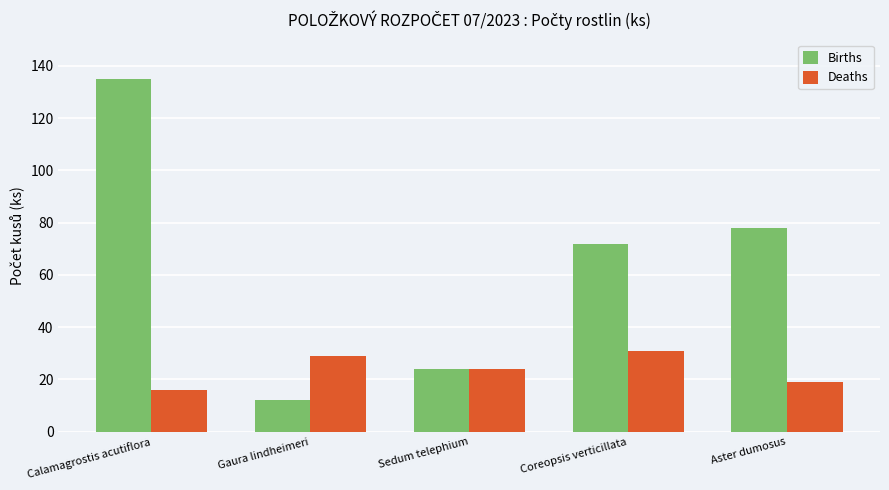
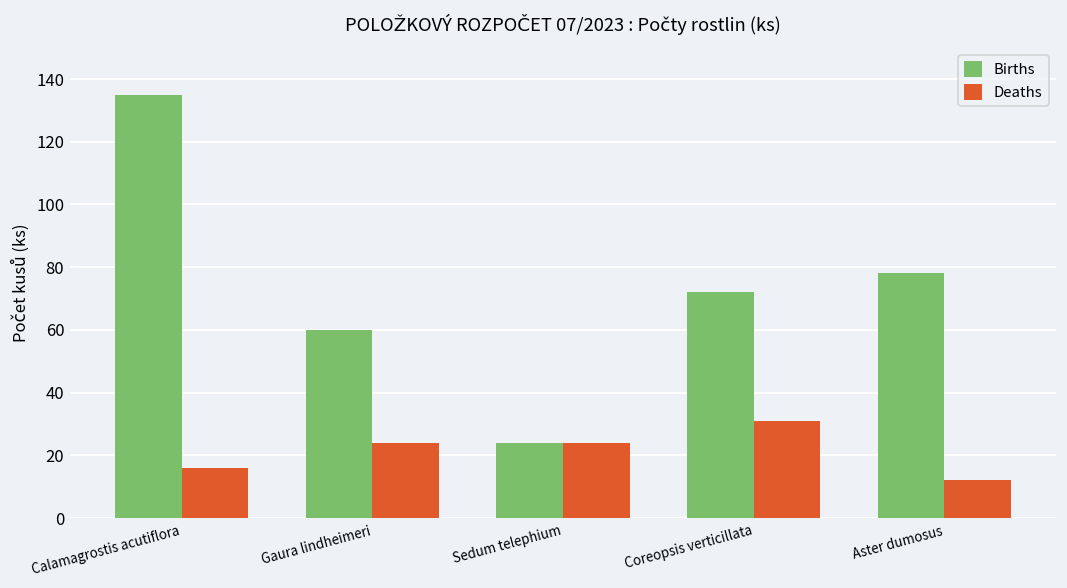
Births, Gaura lindheimeri: 12 -> 60
Deaths, Gaura lindheimeri: 29 -> 24
Deaths, Aster dumosus: 19 -> 12
